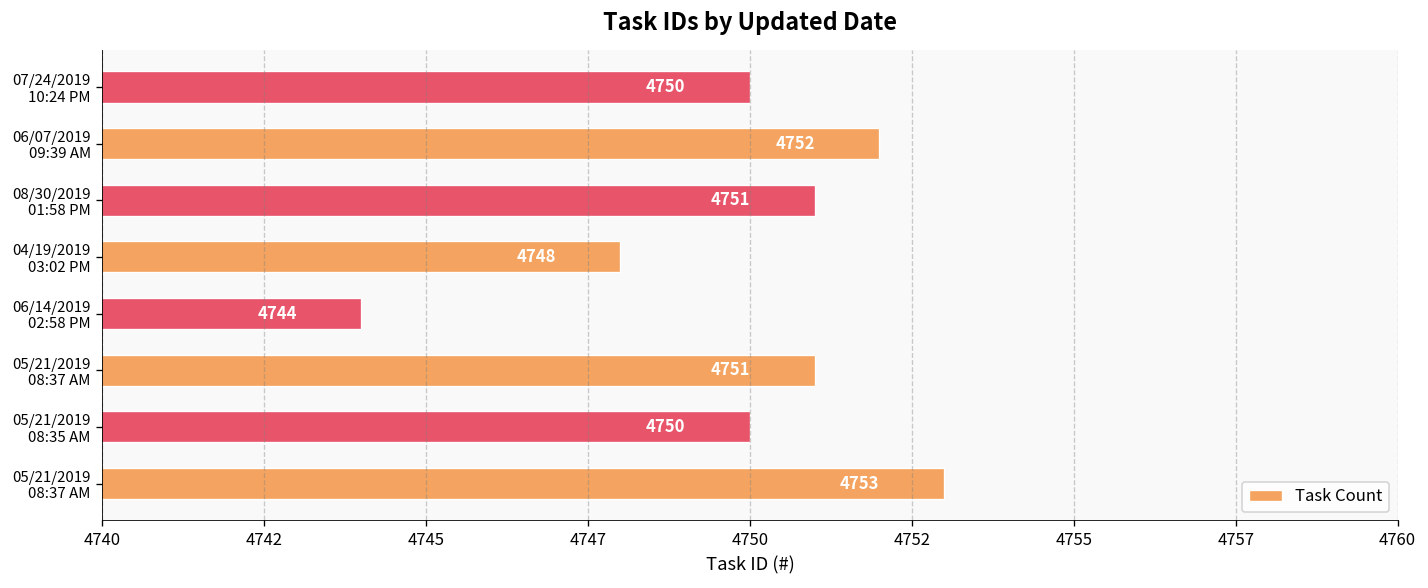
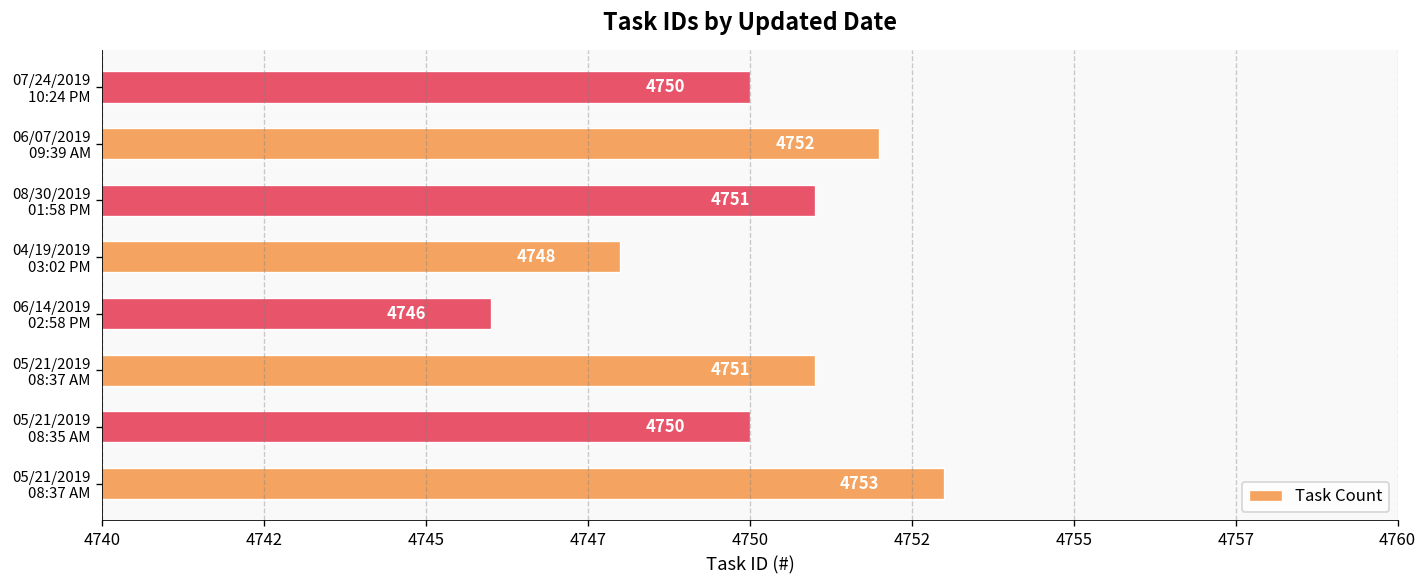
06/14/2019 02:58 PM: 4744 -> 4746
